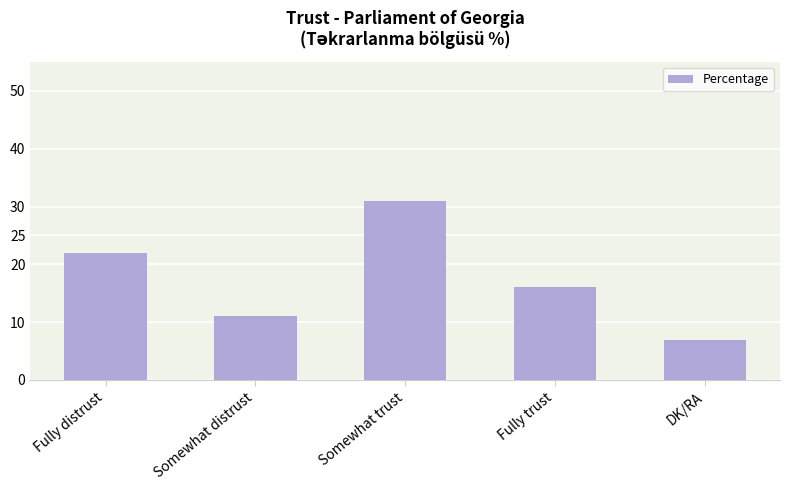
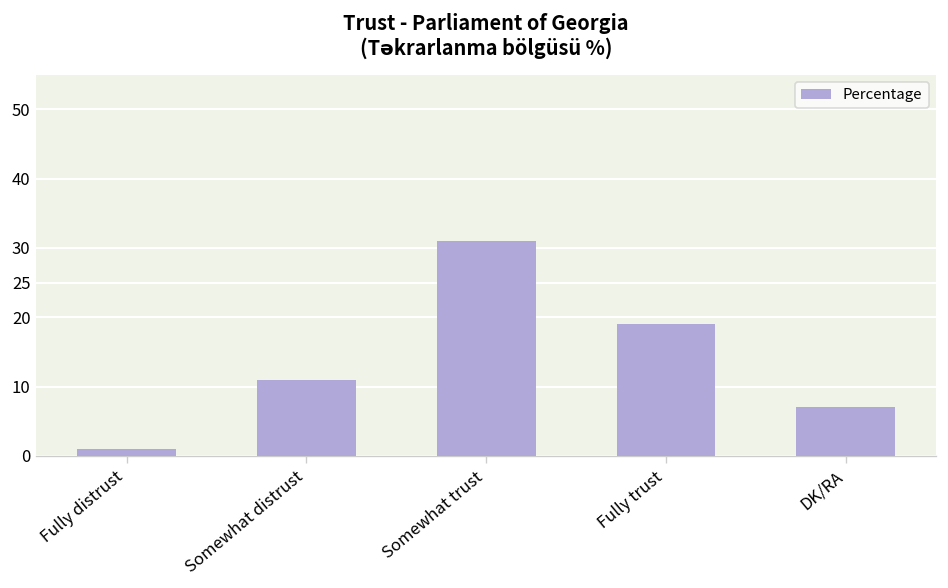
Fully distrust: 22 -> 1
Fully trust: 16 -> 19
